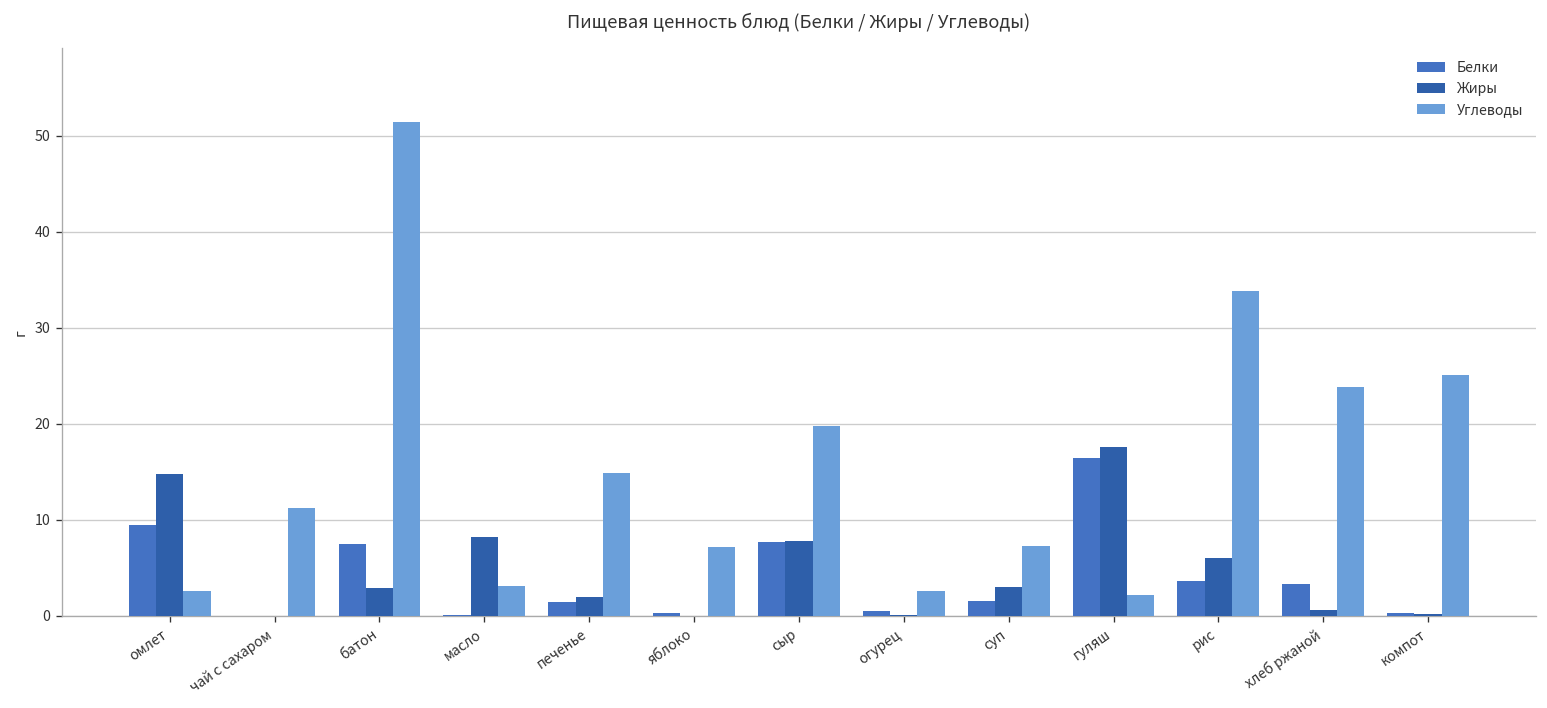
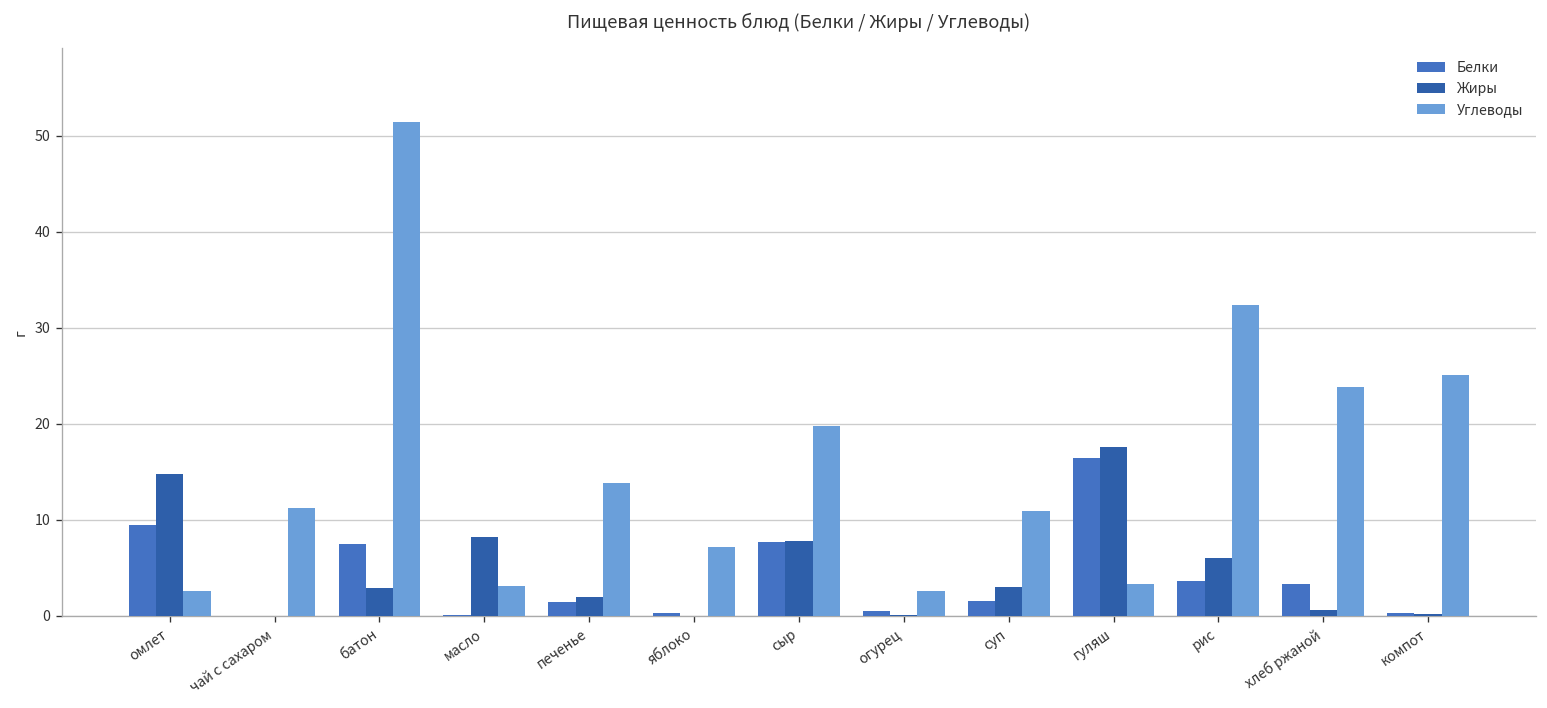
Углеводы, печенье: 15 -> 14
Углеводы, суп: 7 -> 11
Углеводы, гуляш: 2 -> 3
Углеводы, рис: 34 -> 32
